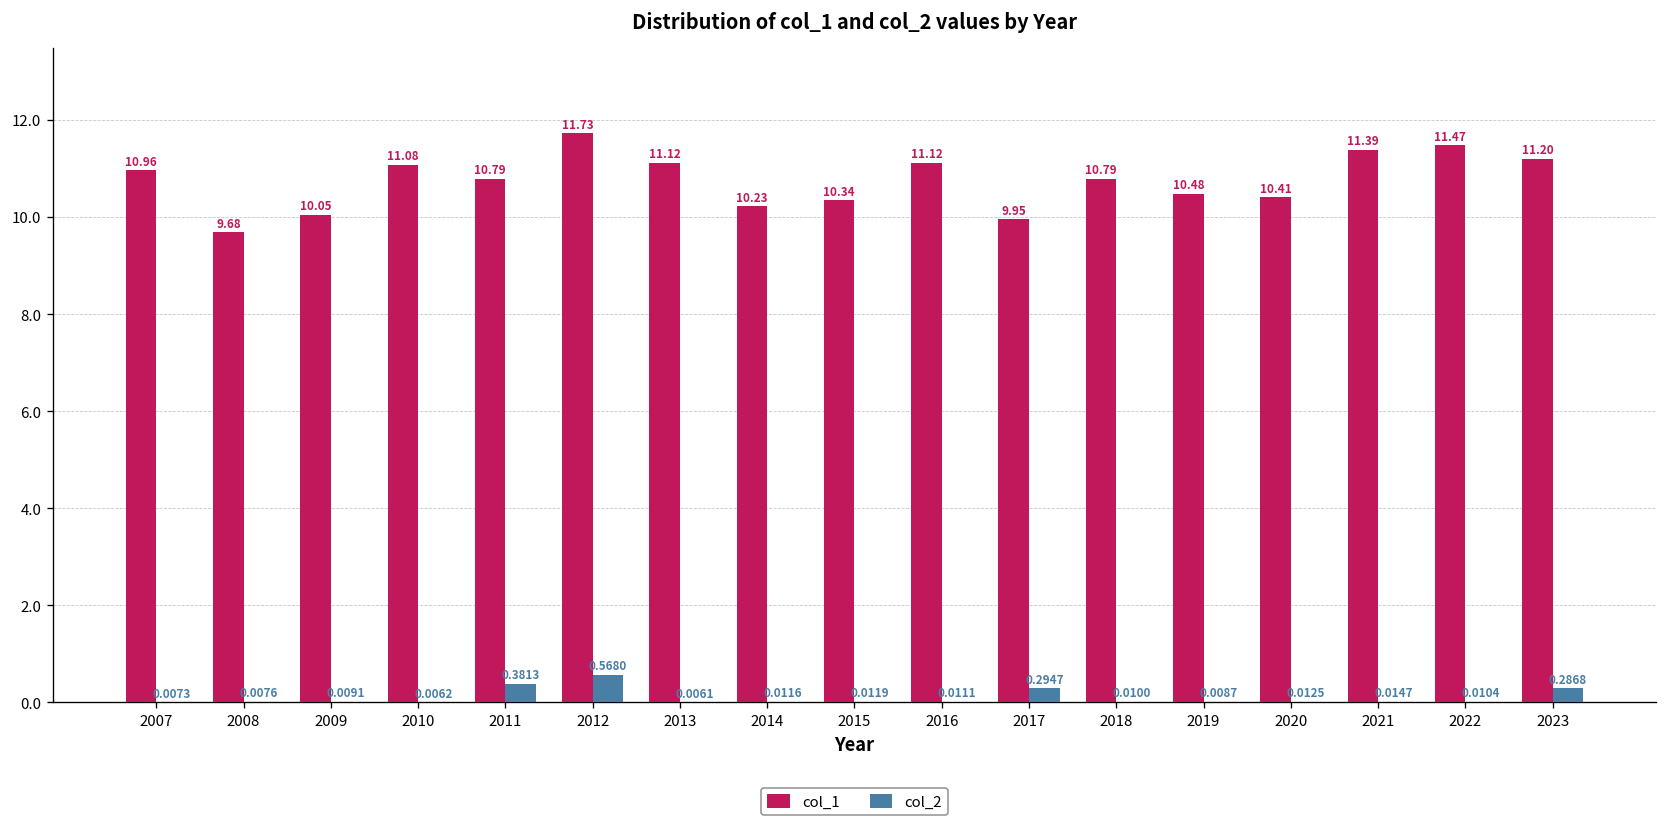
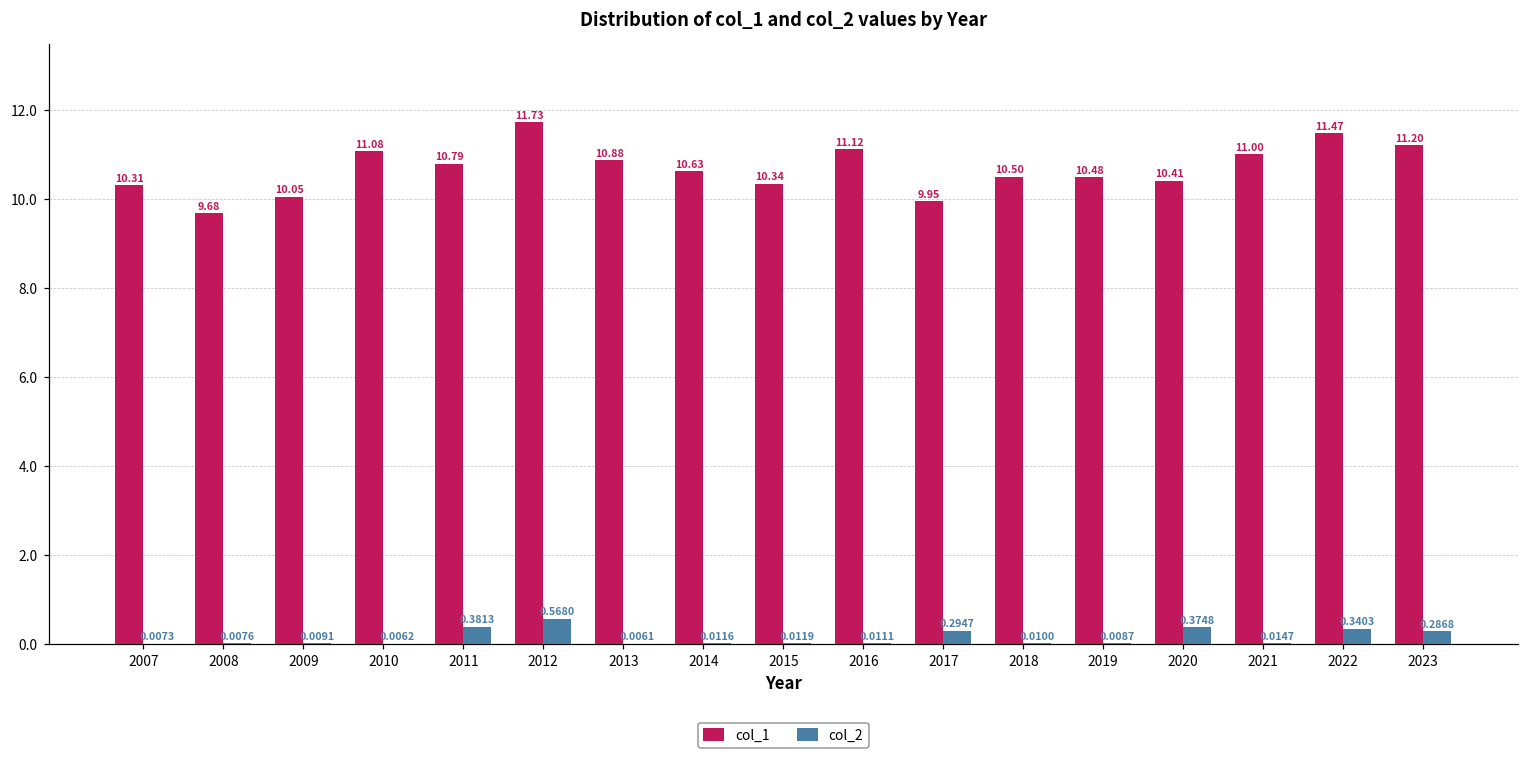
col_1, 2007: 10.96 -> 10.31
col_1, 2013: 11.12 -> 10.88
col_1, 2014: 10.23 -> 10.63
col_1, 2018: 10.79 -> 10.50
col_2, 2020: 0.0125 -> 0.3748
col_1, 2021: 11.39 -> 11.00
col_2, 2022: 0.0104 -> 0.3403
